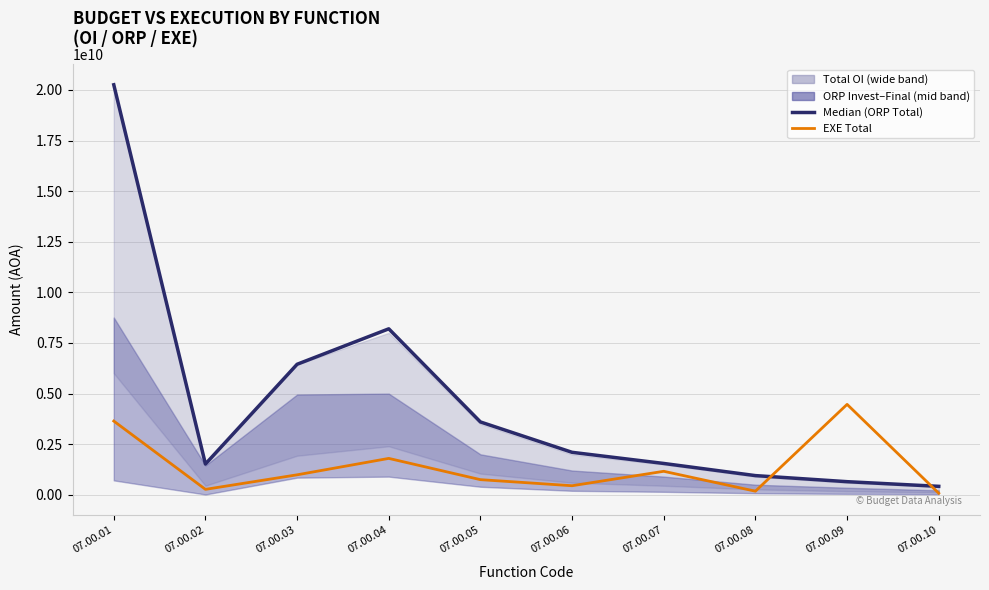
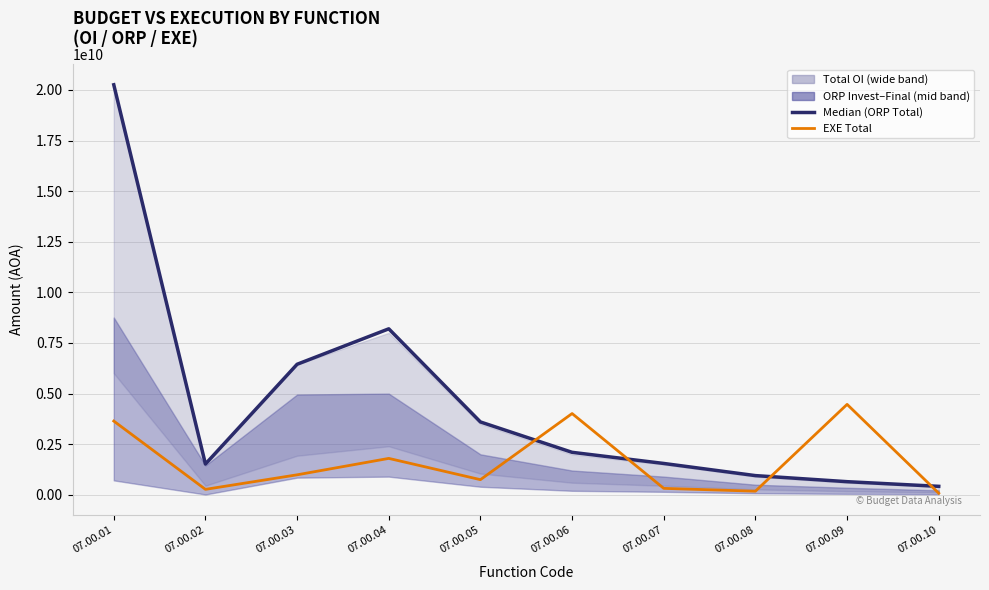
EXE Total, 07.00.06: 500000000 -> 4000000000
EXE Total, 07.00.07: 1200000000 -> 300000000
